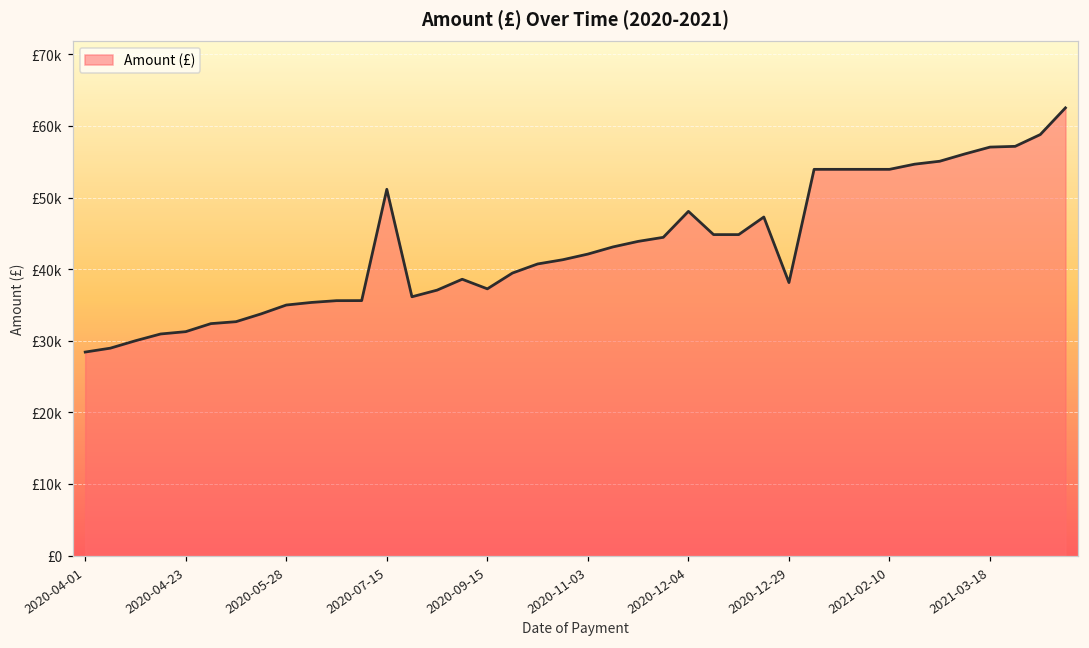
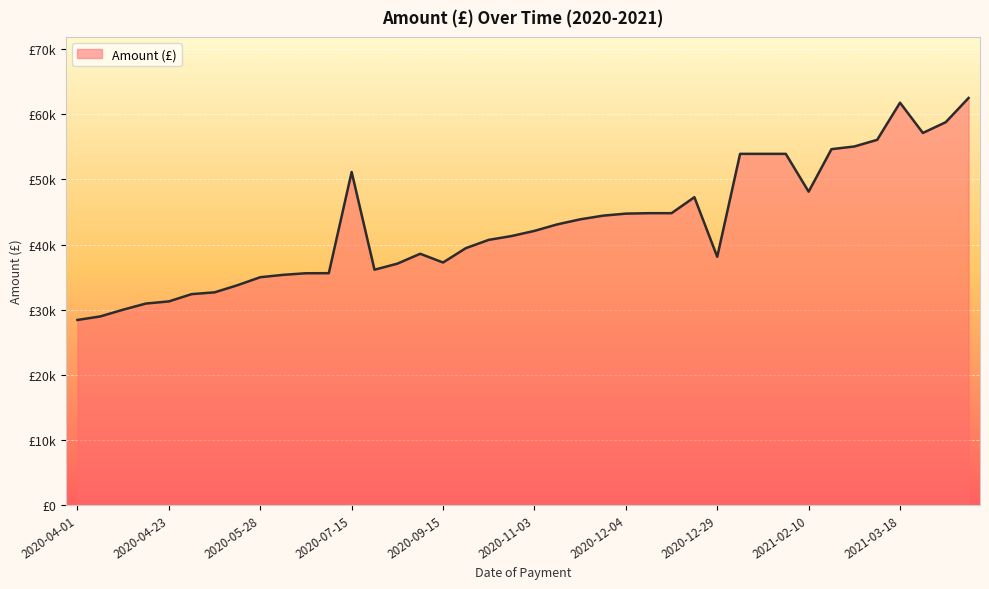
2020-12-04: £48000 -> £45000
2021-02-10: £54000 -> £48000
2021-03-18: £57000 -> £62000
